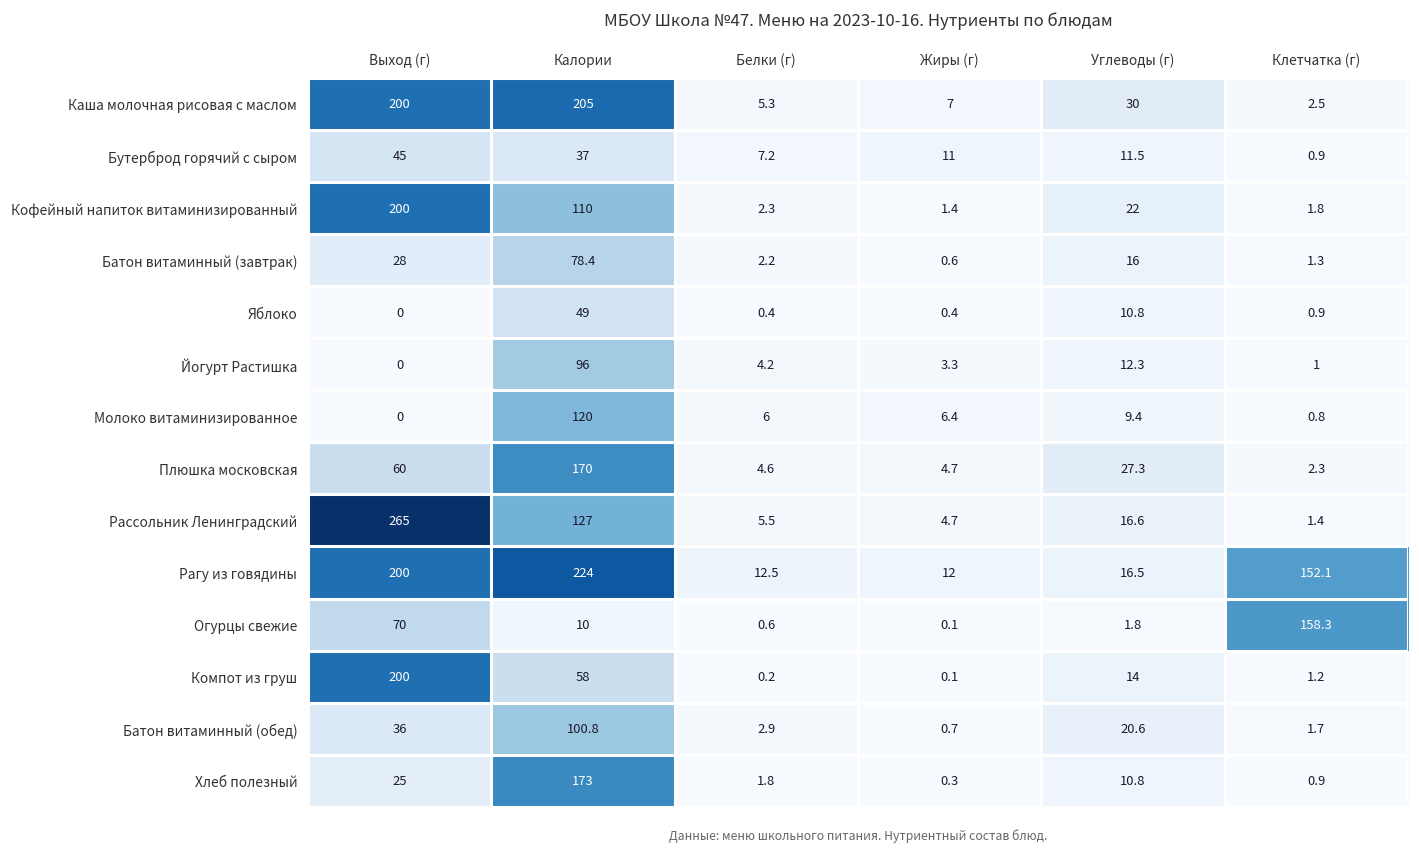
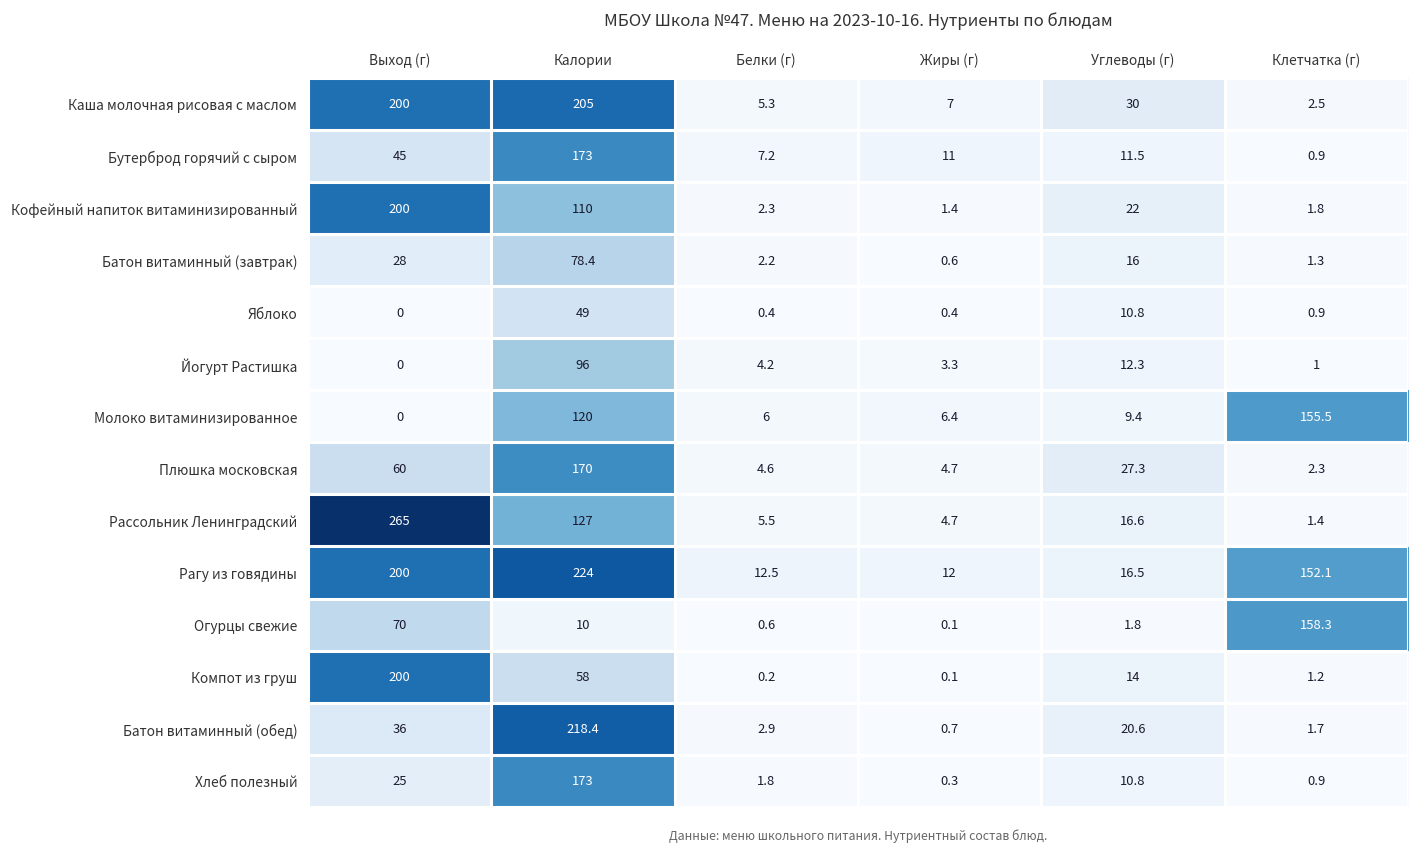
Бутерброд горячий с сыром, Калории: 37 -> 173
Молоко витаминизированное, Клетчатка (г): 0.8 -> 155.5
Батон витаминный (обед), Калории: 100.8 -> 218.4
